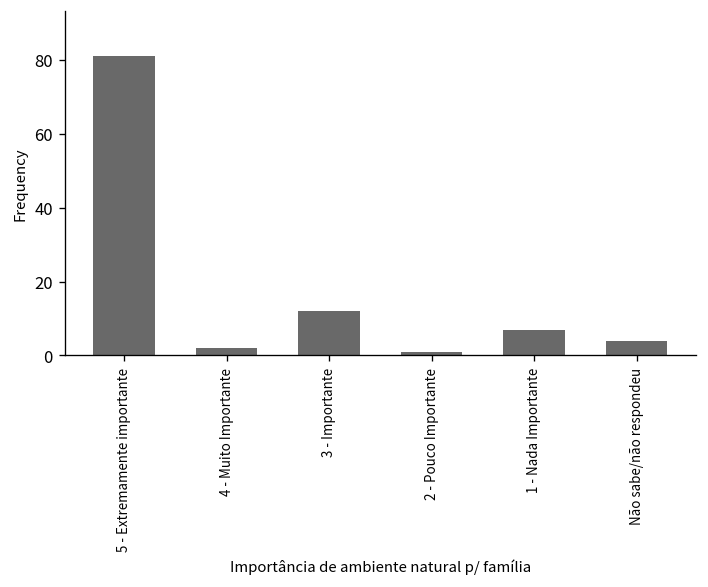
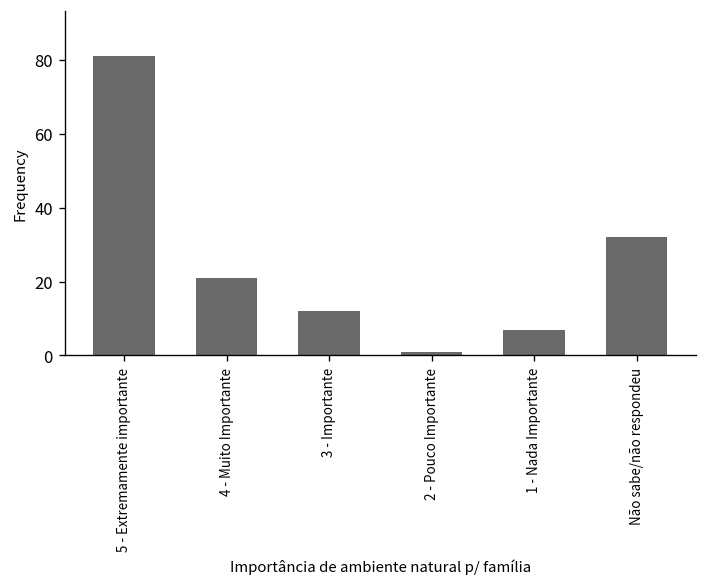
4 - Muito Importante: 2 -> 21
Não sabe/não respondeu: 4 -> 32
